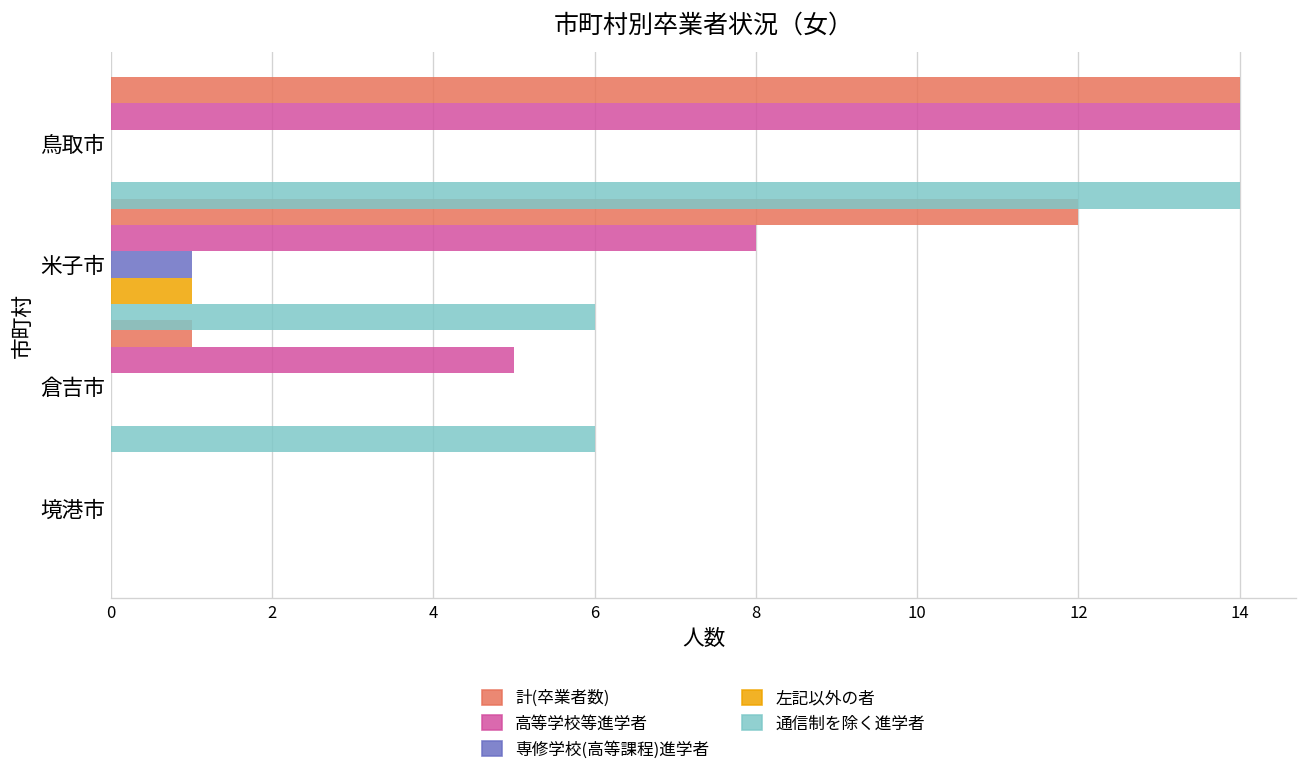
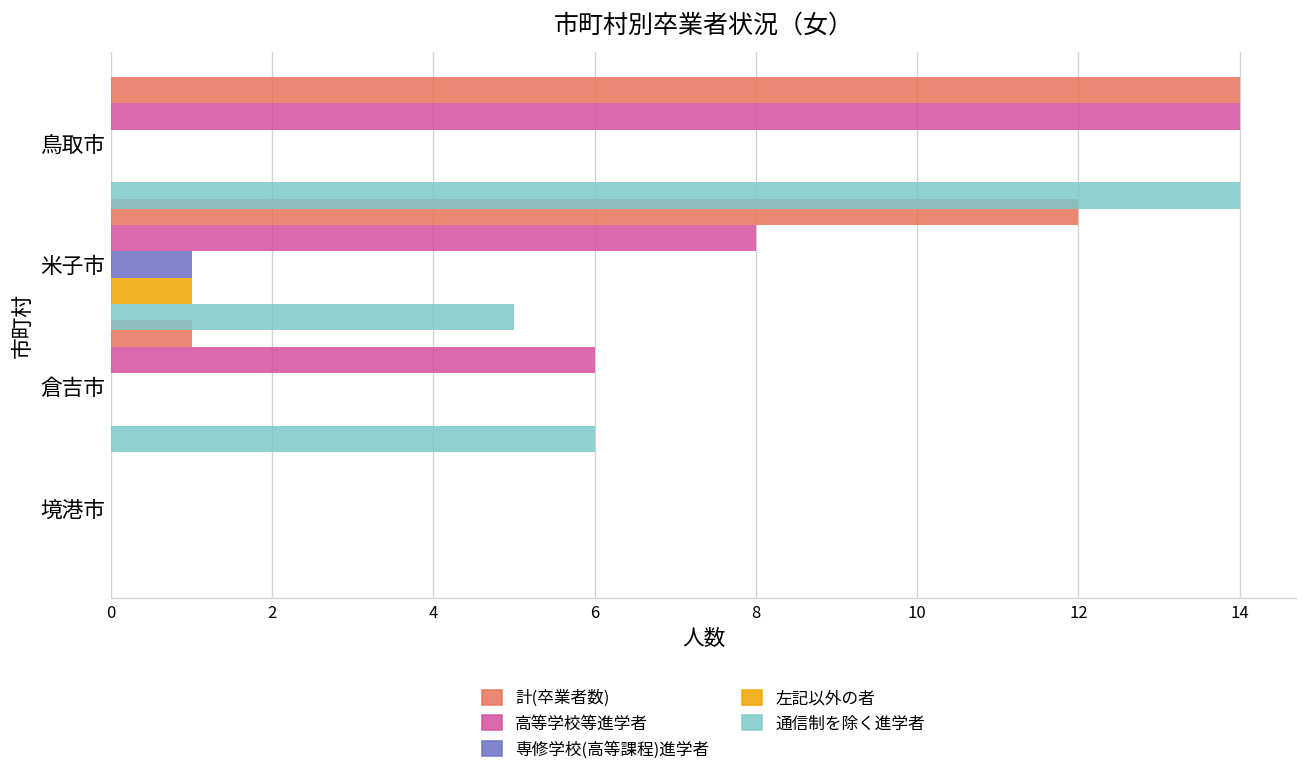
通信制を除く進学者, 米子市: 6 -> 5
高等学校等進学者, 倉吉市: 5 -> 6
